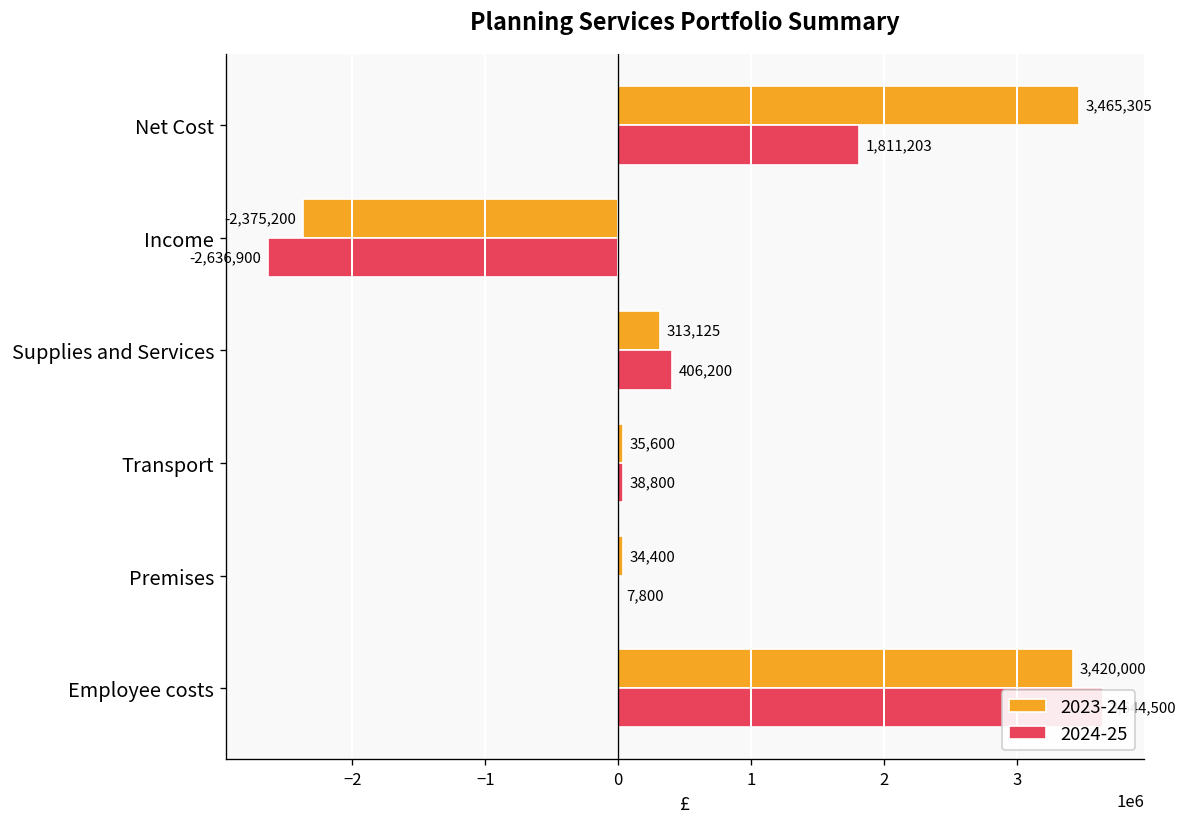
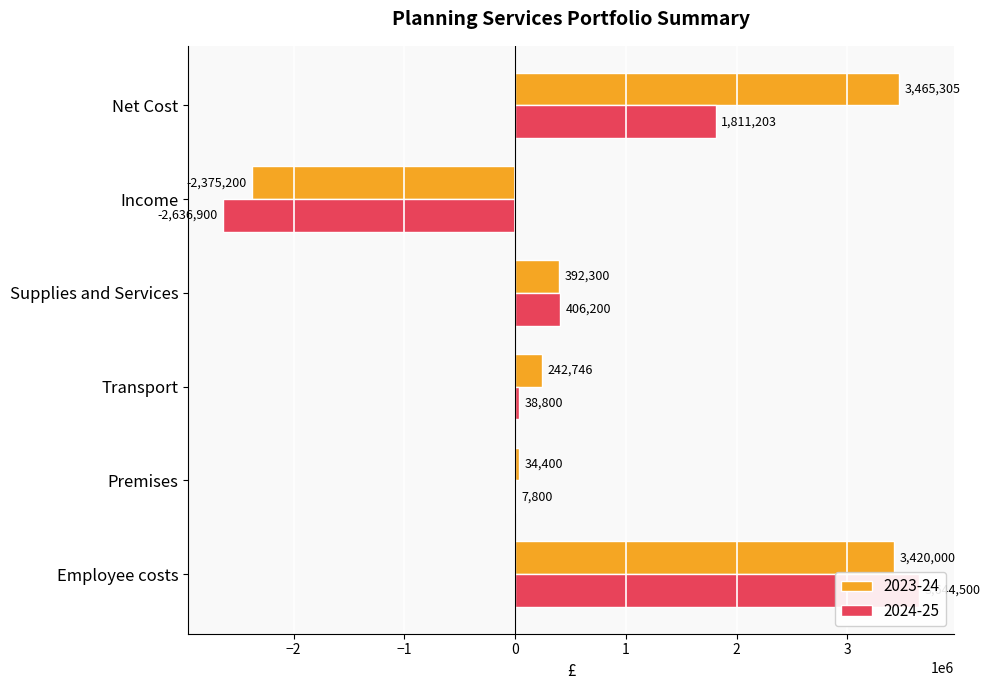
2023-24, Supplies and Services: 313,125 -> 392,300
2023-24, Transport: 35,600 -> 242,746
